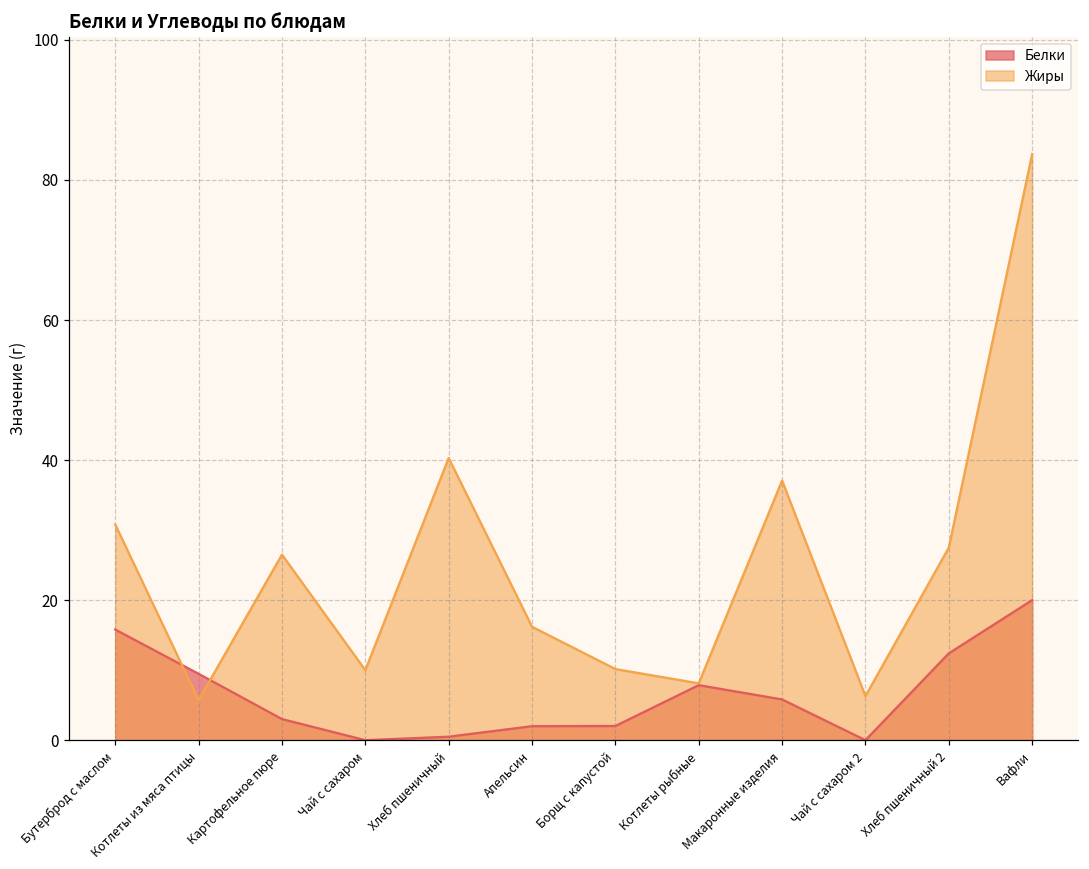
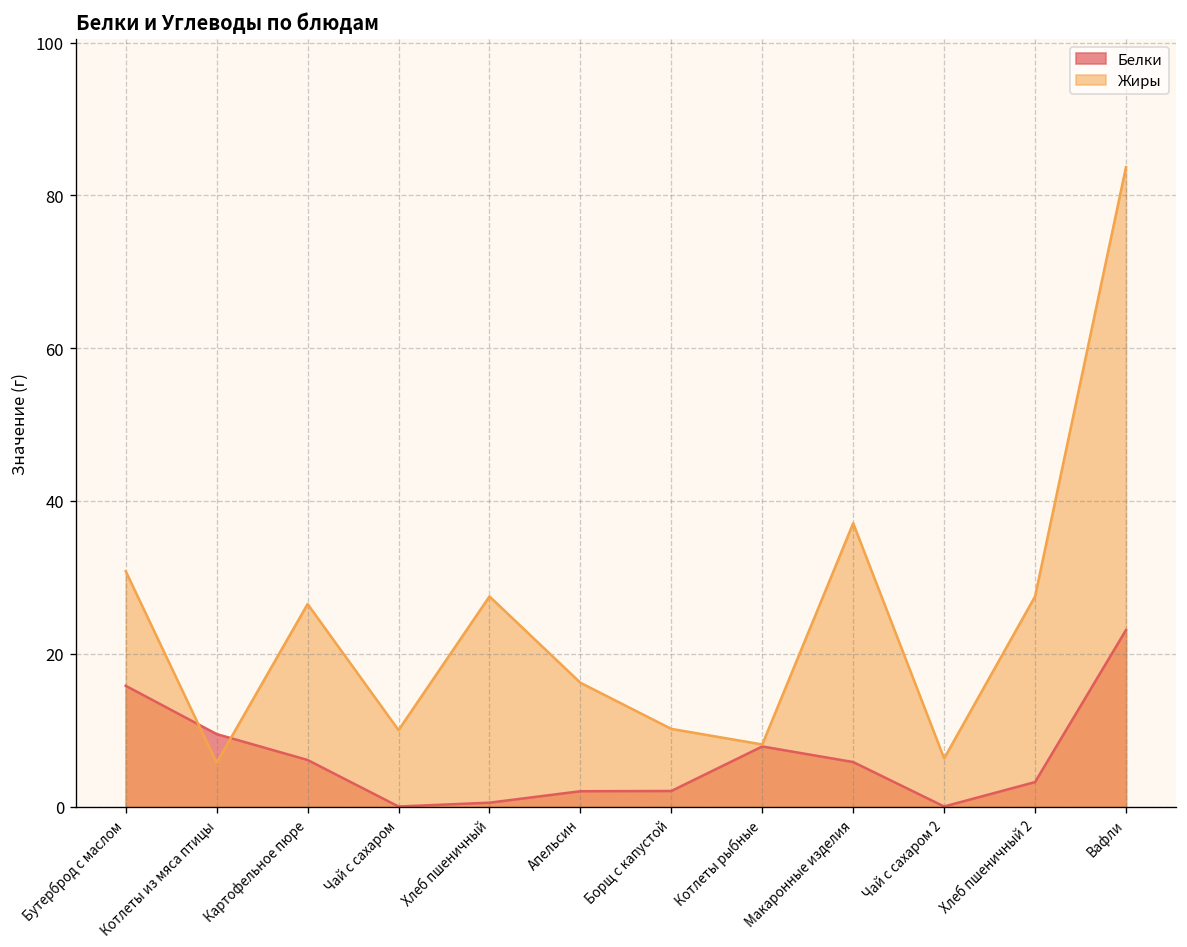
Белки, Картофельное пюре: 3 -> 6
Жиры, Хлеб пшеничный: 40 -> 28
Белки, Хлеб пшеничный 2: 12 -> 3
Белки, Вафли: 20 -> 23
